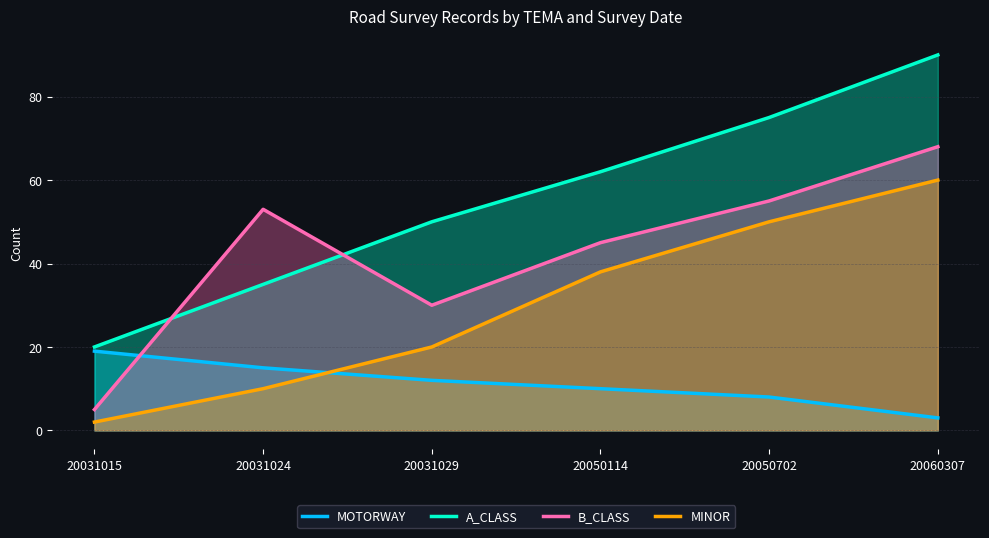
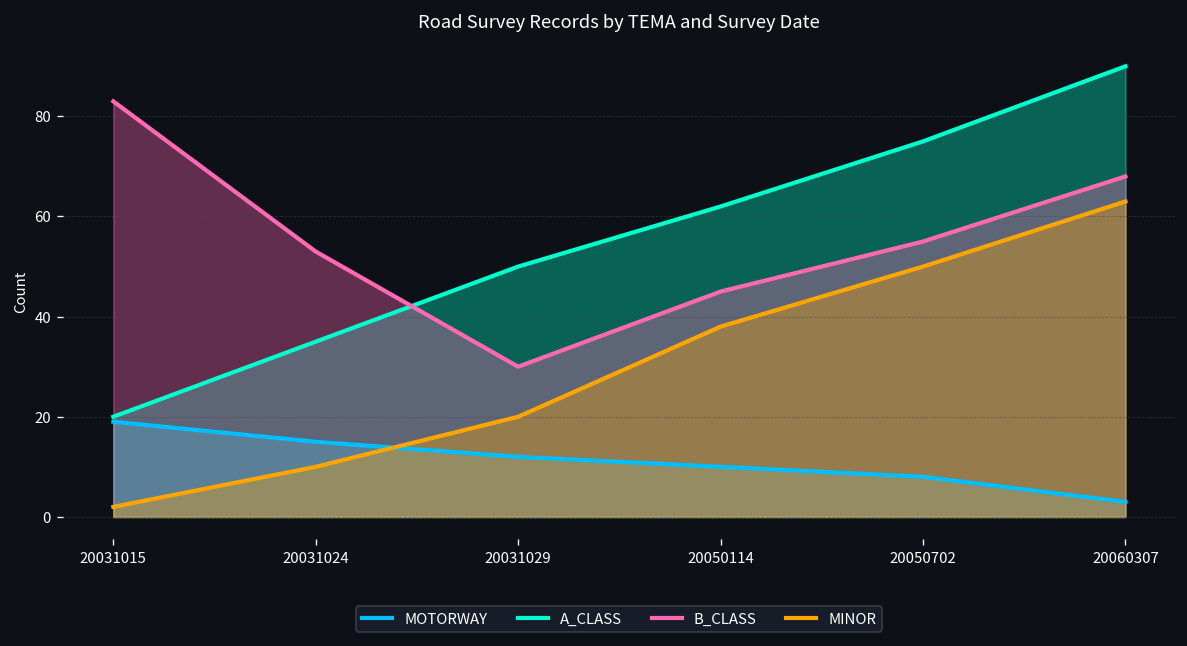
B_CLASS, 20031015: 5 -> 83
MINOR, 20060307: 60 -> 63
